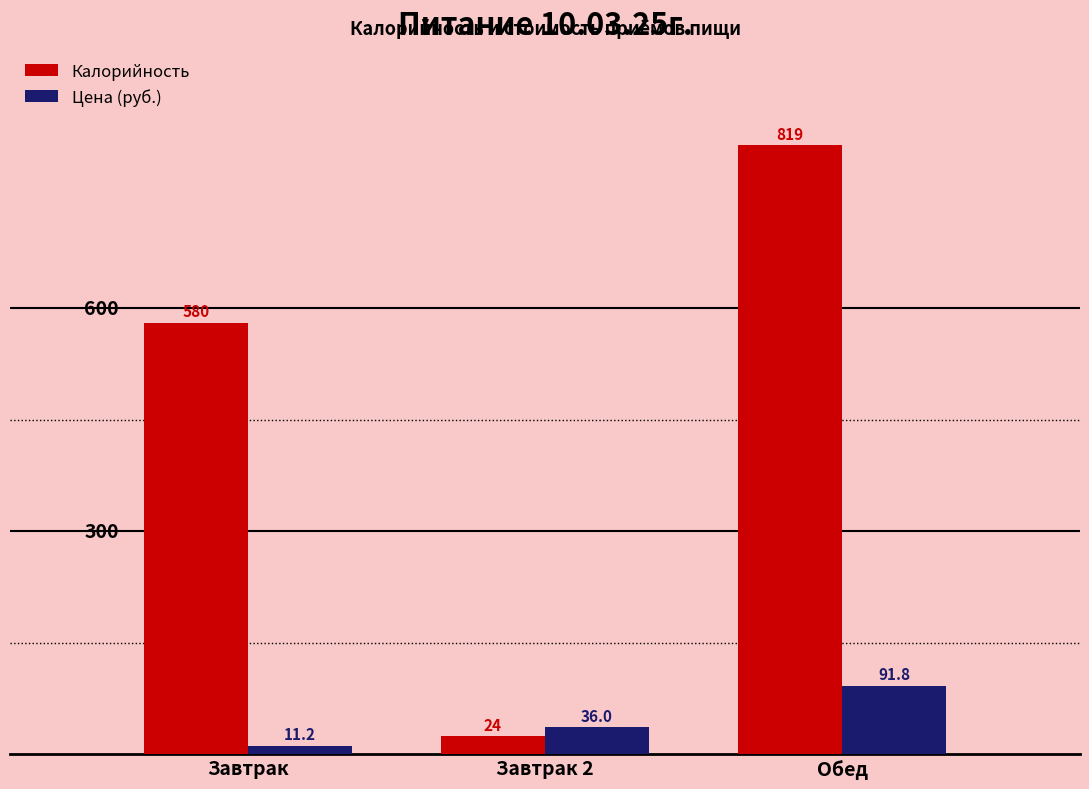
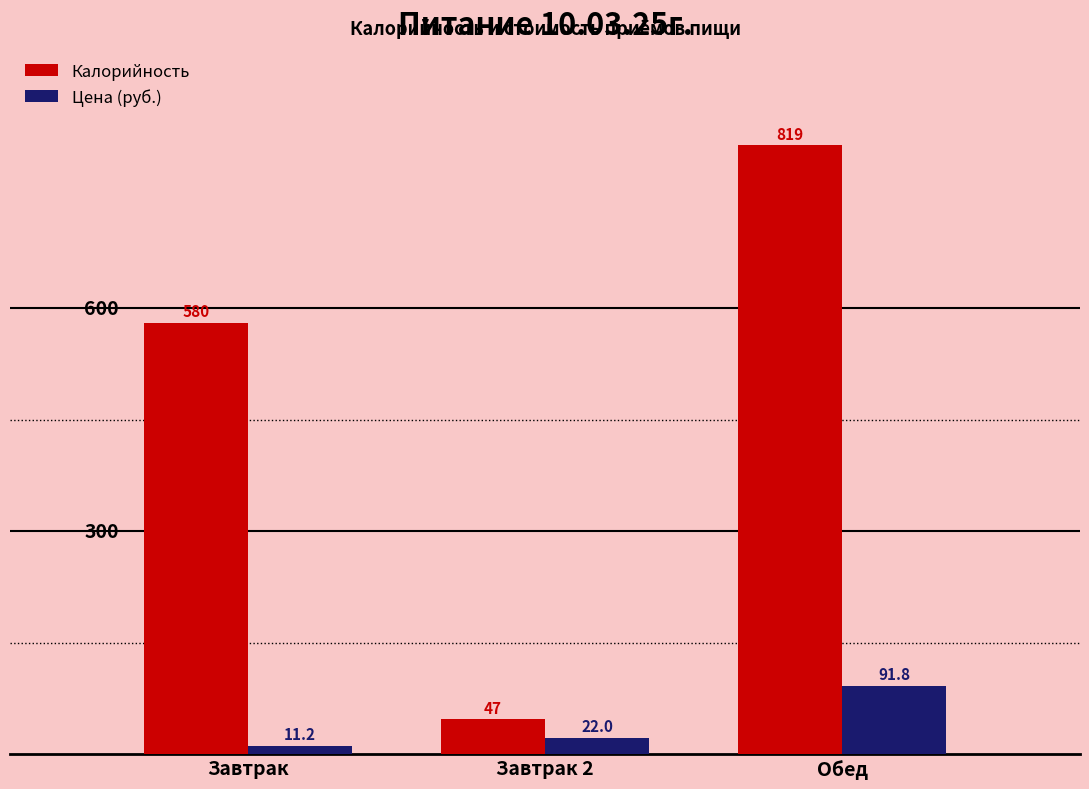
Калорийность, Завтрак 2: 24 -> 47
Цена (руб.), Завтрак 2: 36.0 -> 22.0
